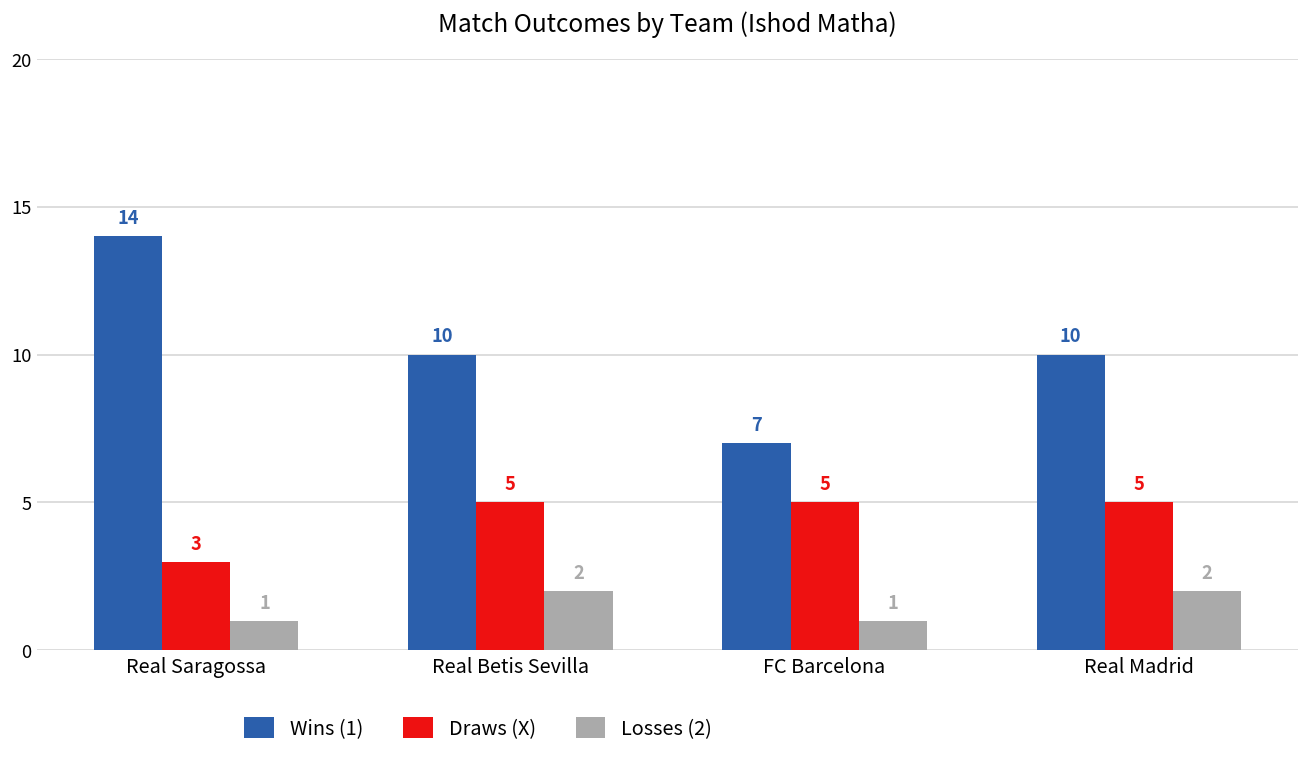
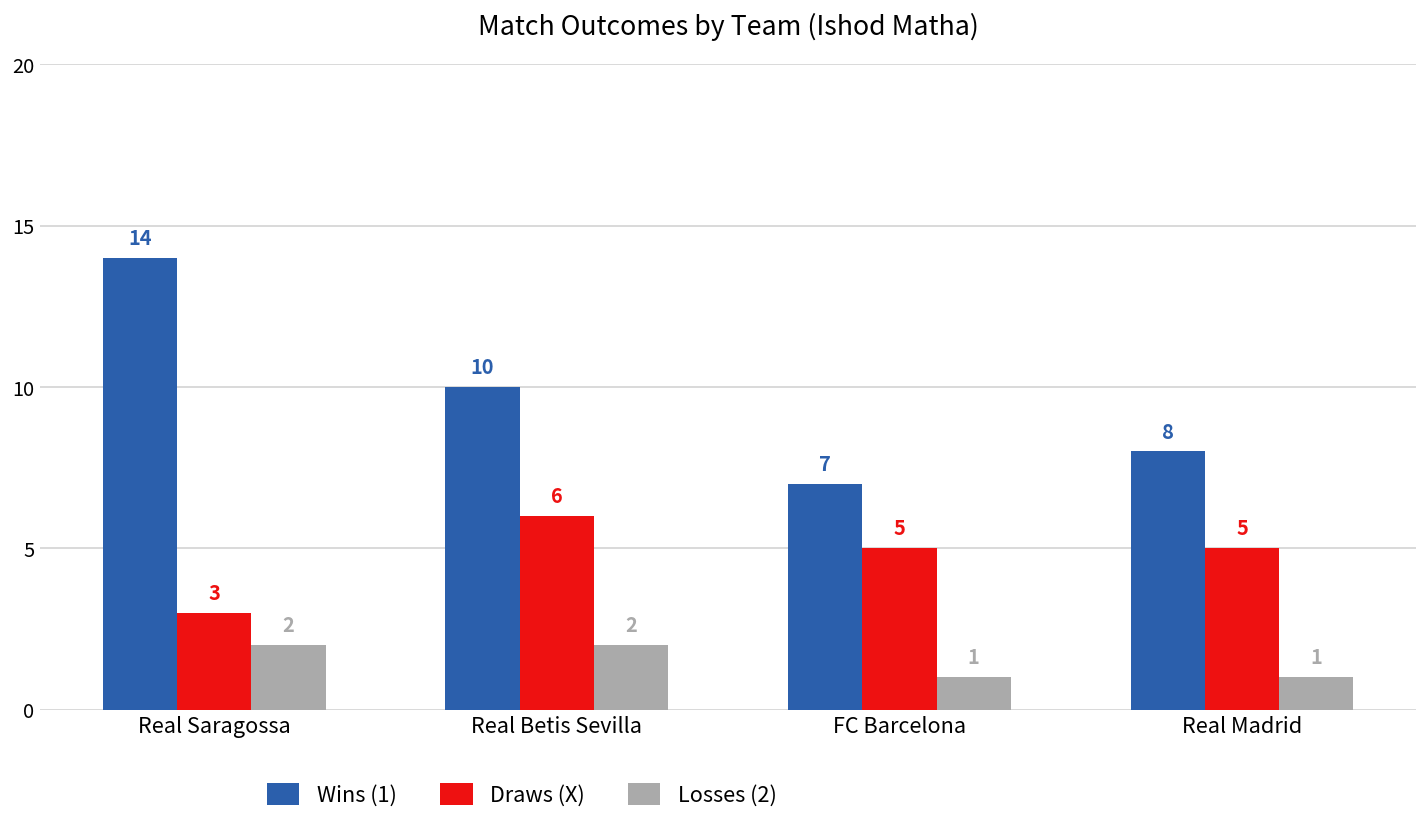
Losses (2), Real Saragossa: 1 -> 2
Draws (X), Real Betis Sevilla: 5 -> 6
Wins (1), Real Madrid: 10 -> 8
Losses (2), Real Madrid: 2 -> 1
